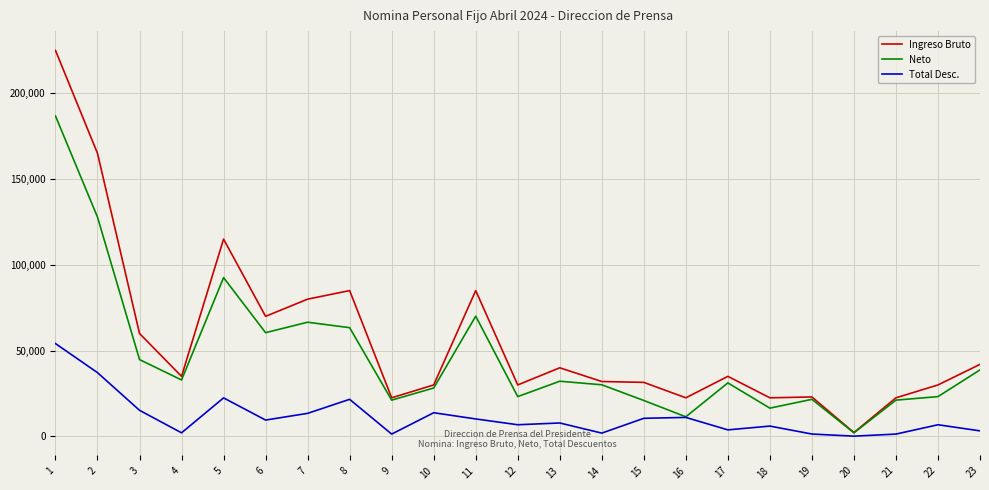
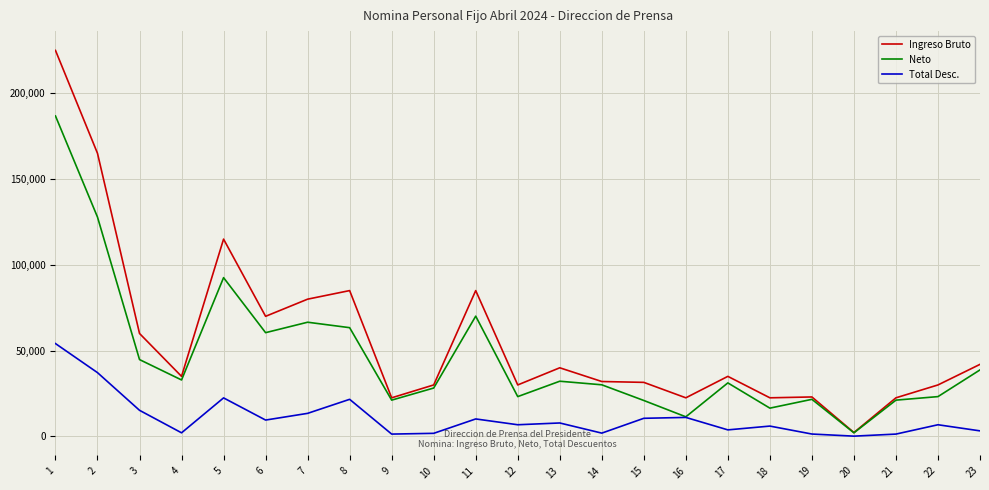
Total Desc., 10: 14,000 -> 2,000
